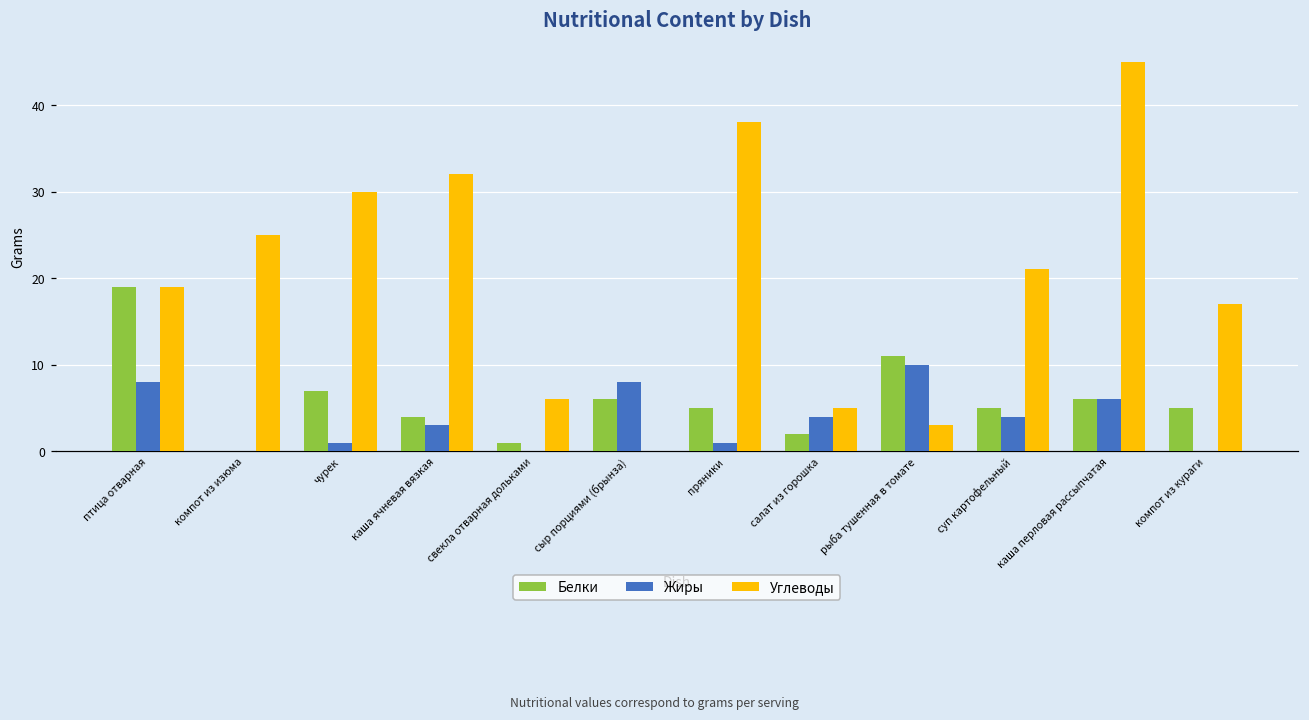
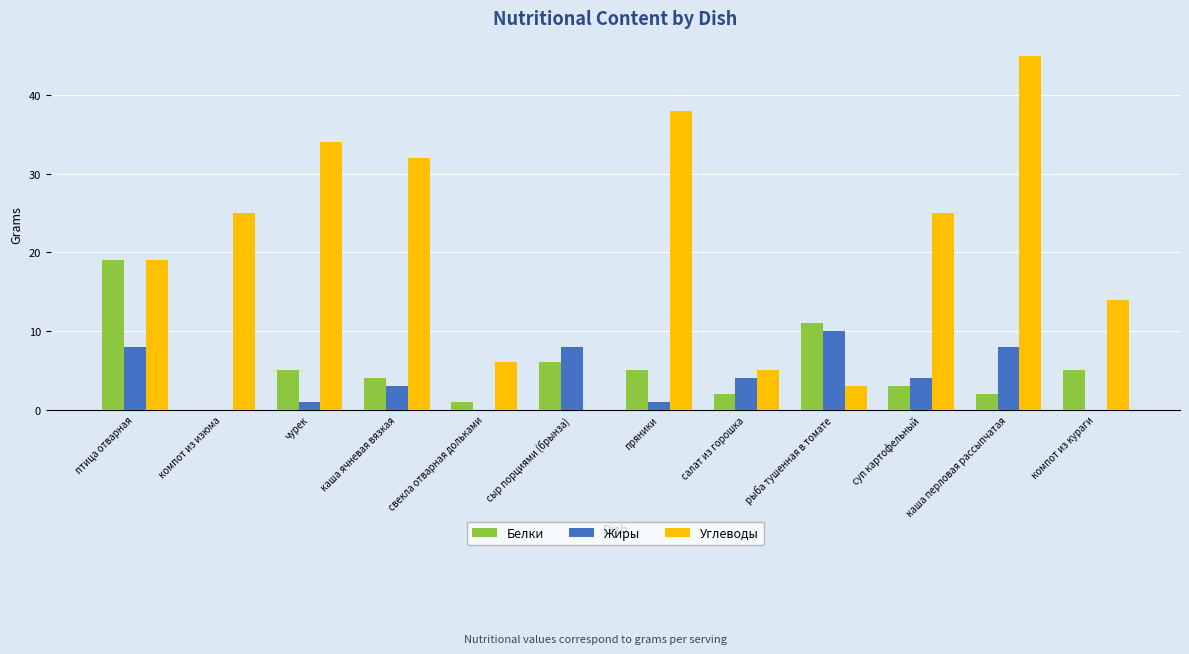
Белки, чурек: 7 -> 5
Углеводы, чурек: 30 -> 34
Белки, суп картофельный: 5 -> 3
Углеводы, суп картофельный: 21 -> 25
Белки, каша перловая рассыпчатая: 6 -> 2
Жиры, каша перловая рассыпчатая: 6 -> 8
Углеводы, компот из кураги: 17 -> 14
